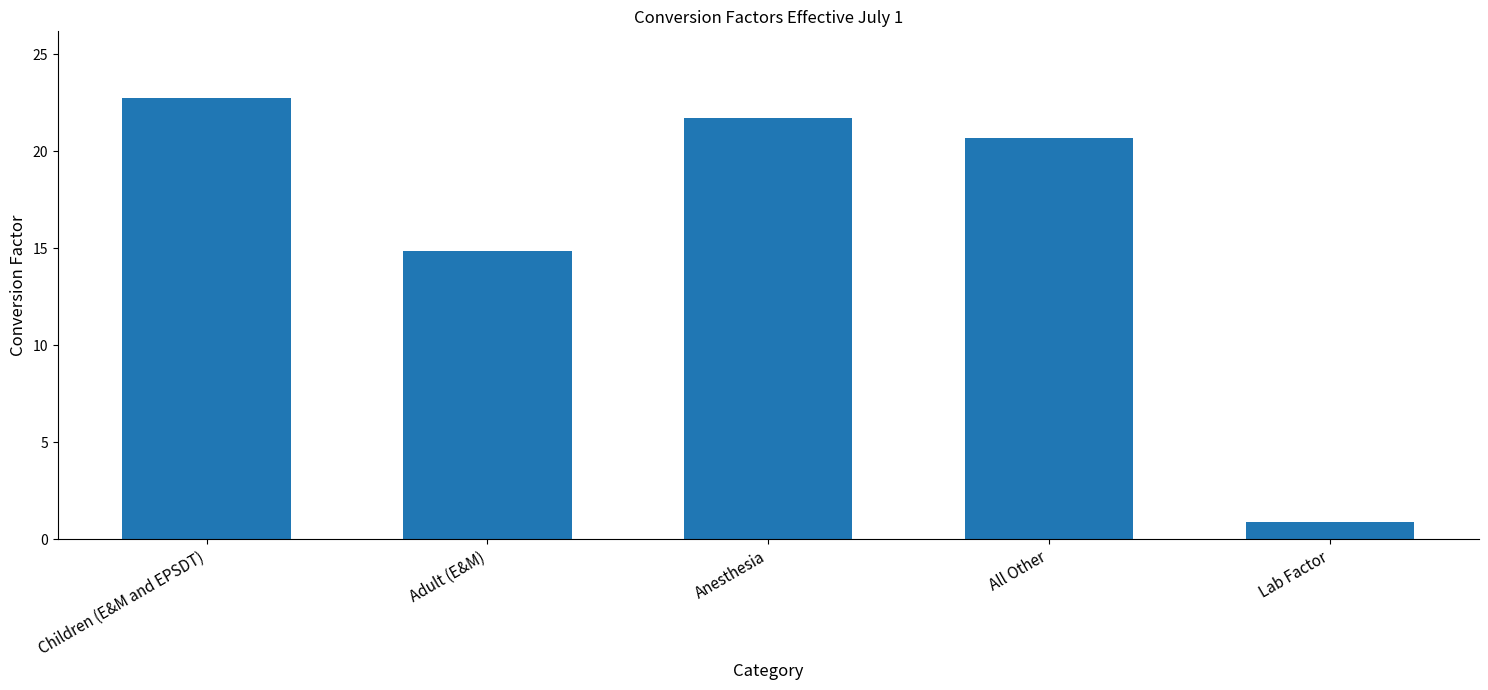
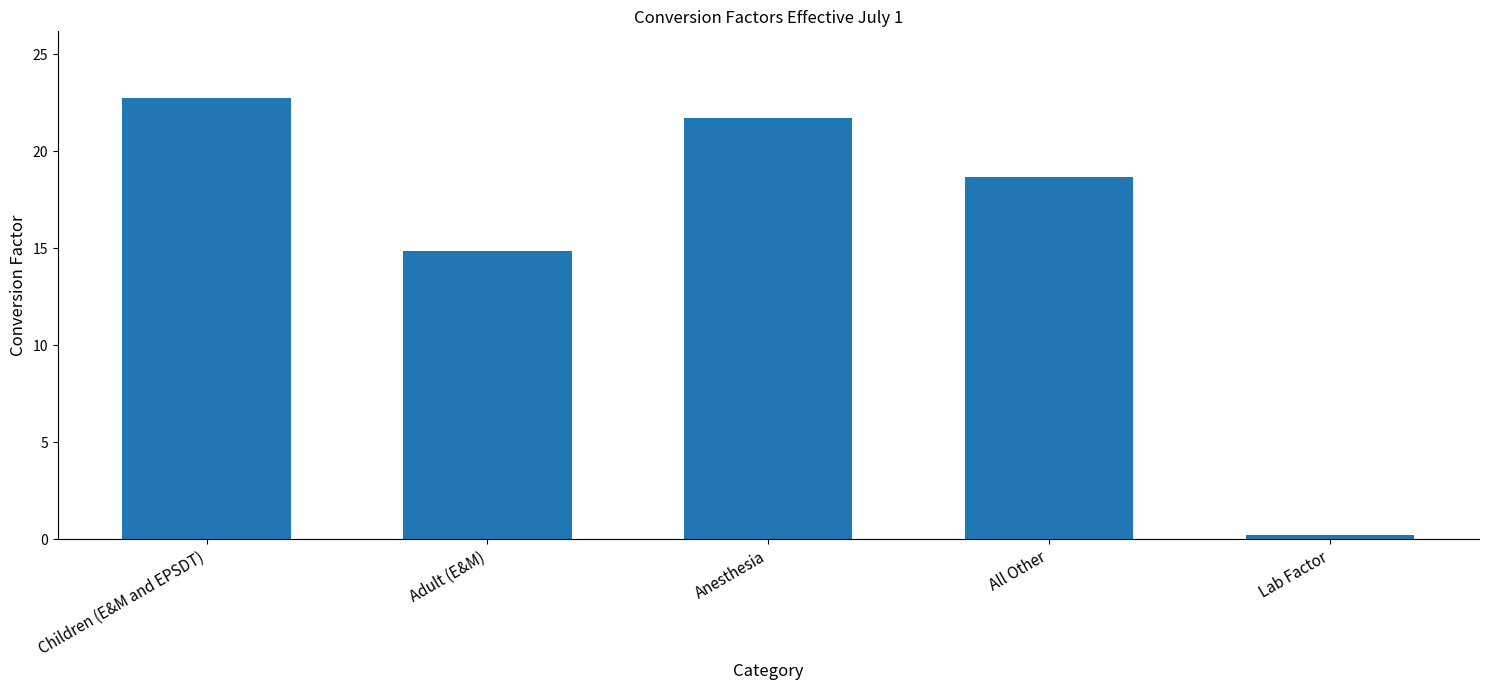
All Other: 20.7 -> 18.7
Lab Factor: 0.9 -> 0.2
